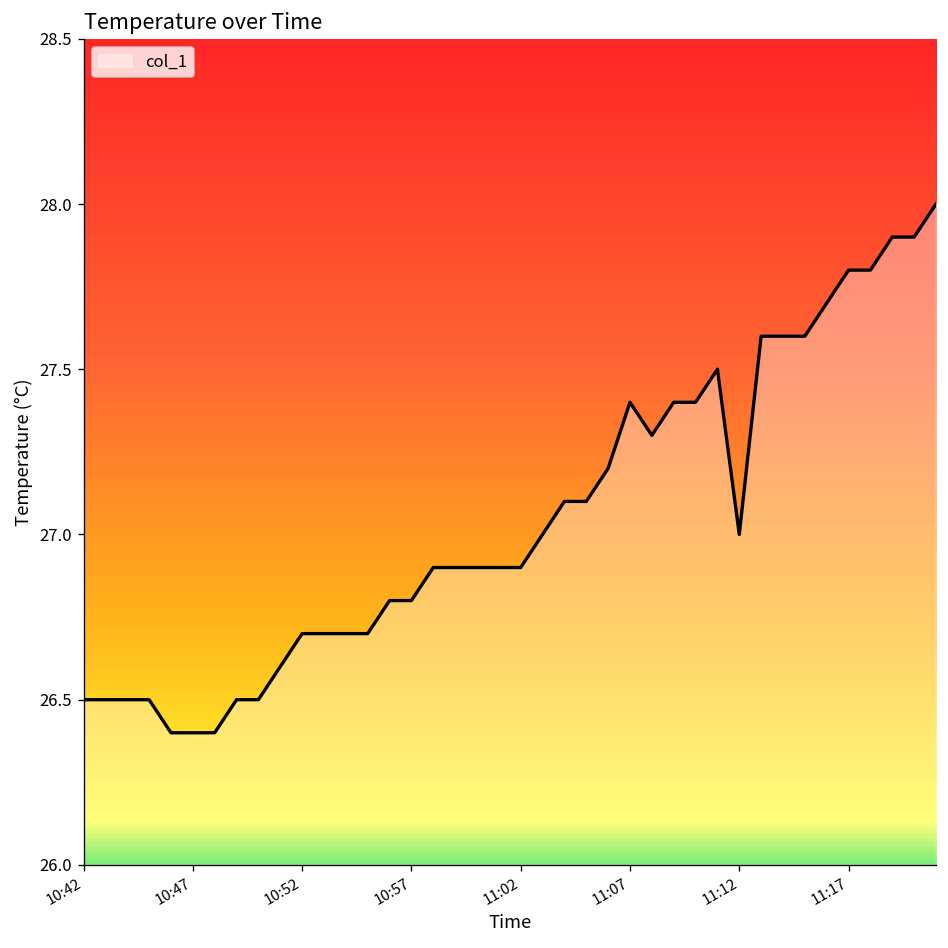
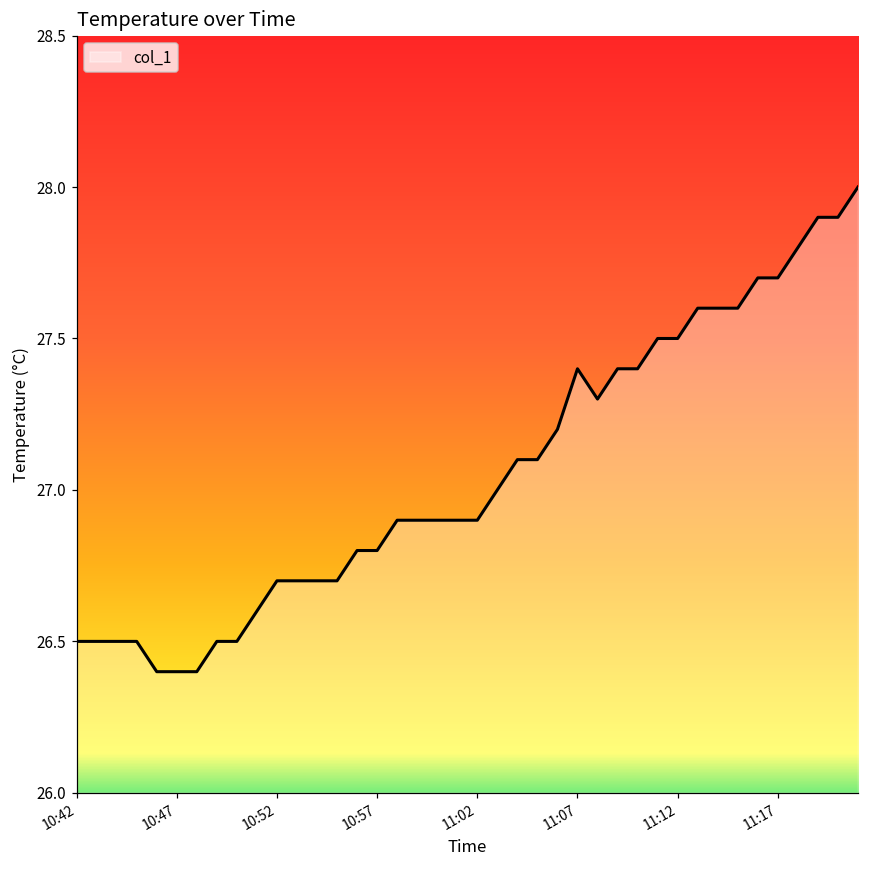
11:12: 27.0 -> 27.5
11:17: 27.8 -> 27.7
